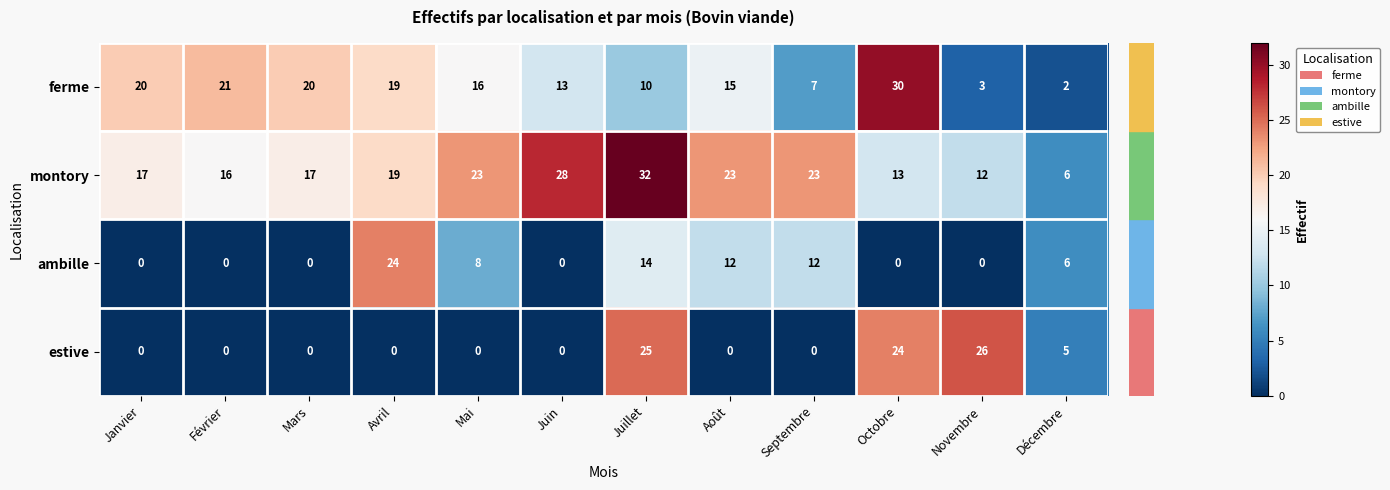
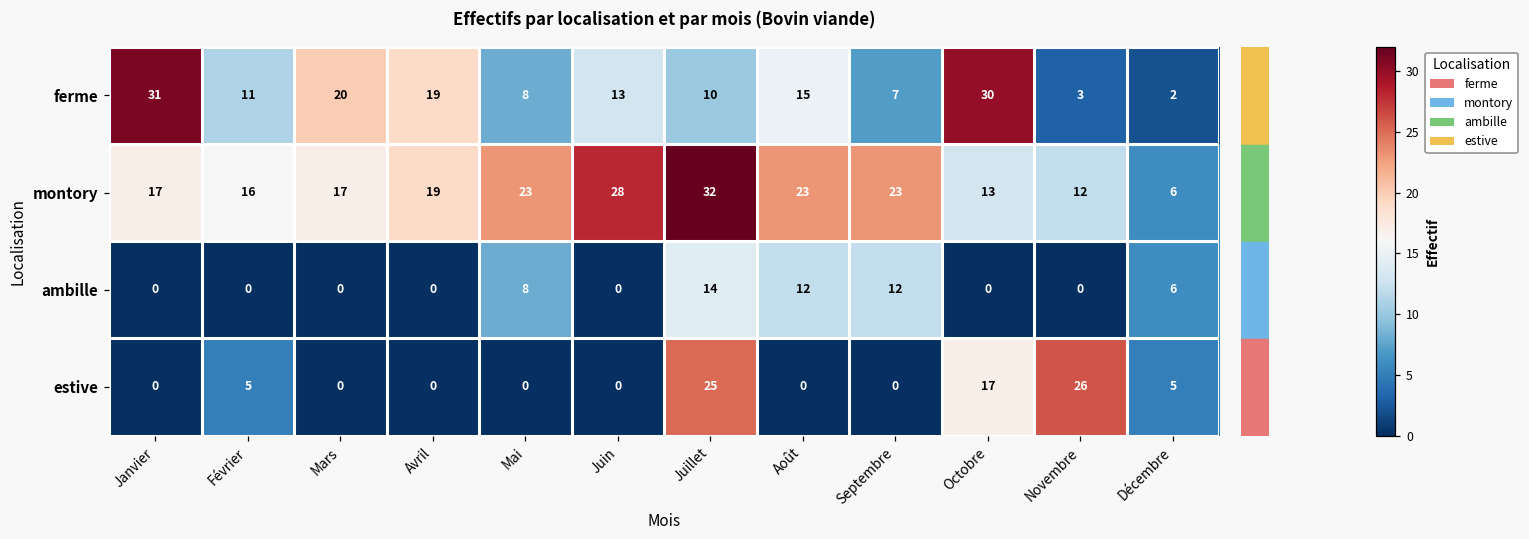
ferme, Janvier: 20 -> 31
ferme, Février: 21 -> 11
ferme, Mai: 16 -> 8
ambille, Avril: 24 -> 0
estive, Février: 0 -> 5
estive, Octobre: 24 -> 17
